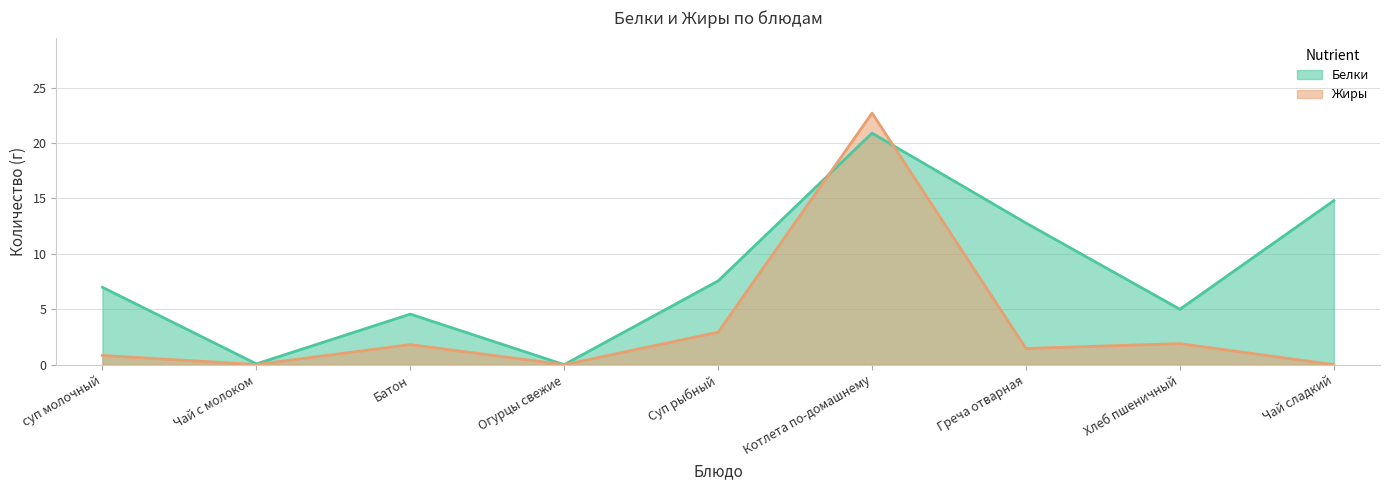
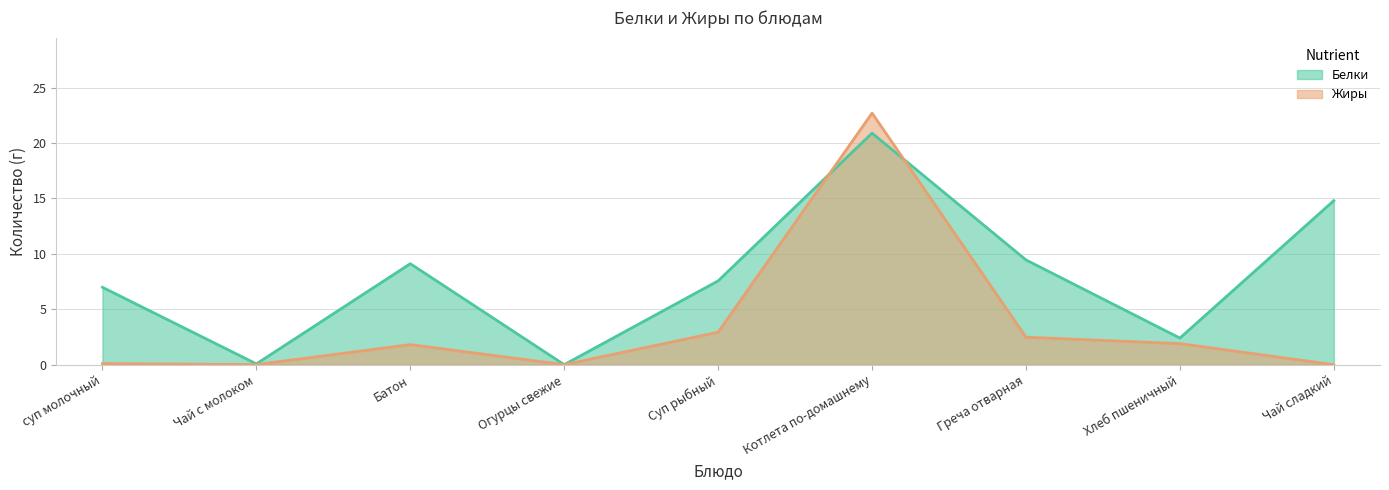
Жиры, суп молочный: 0.8 -> 0.1
Белки, Батон: 4.6 -> 9.1
Белки, Греча отварная: 12.8 -> 9.5
Жиры, Греча отварная: 1.5 -> 2.5
Белки, Хлеб пшеничный: 5.0 -> 2.4
